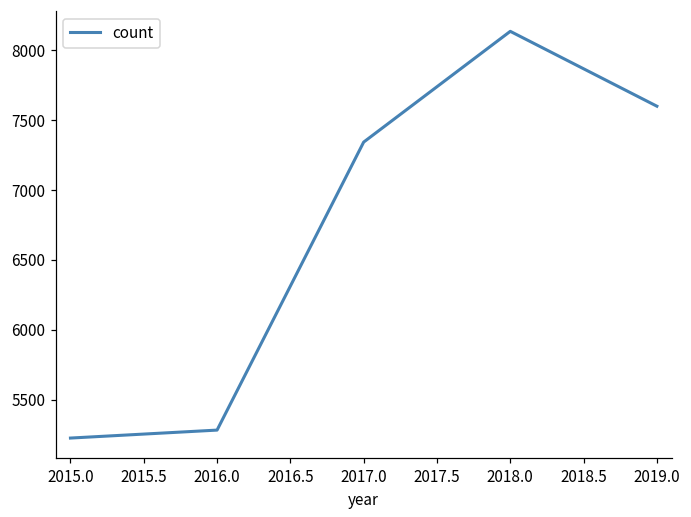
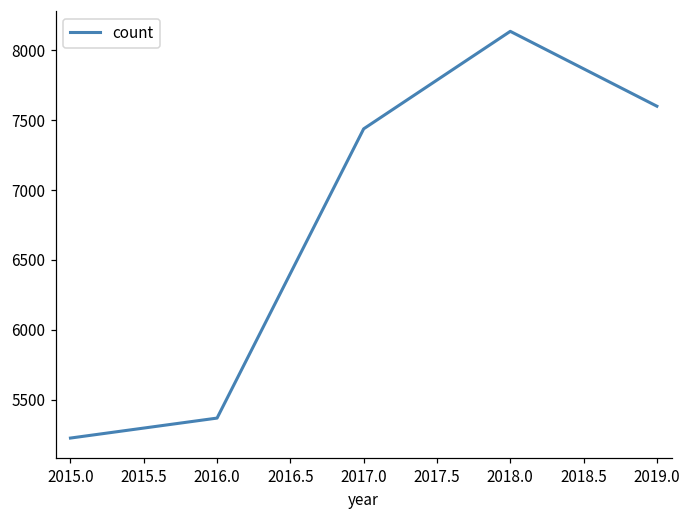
2016.0: 5280 -> 5370
2017.0: 7340 -> 7440
